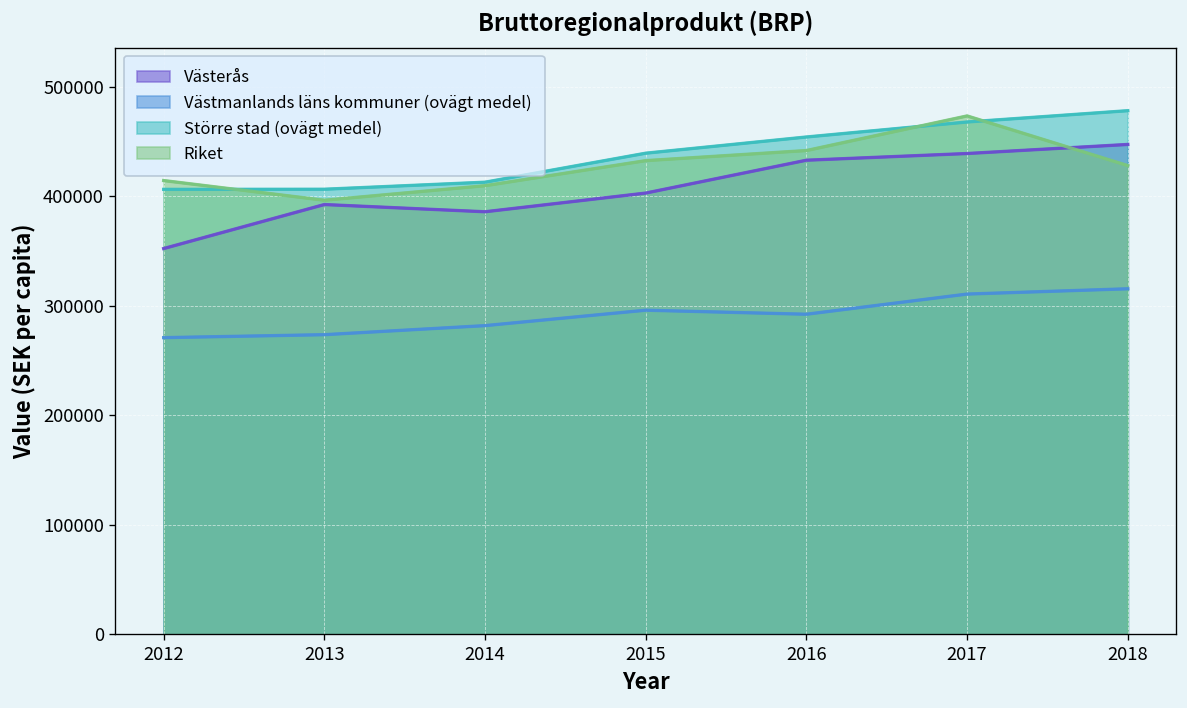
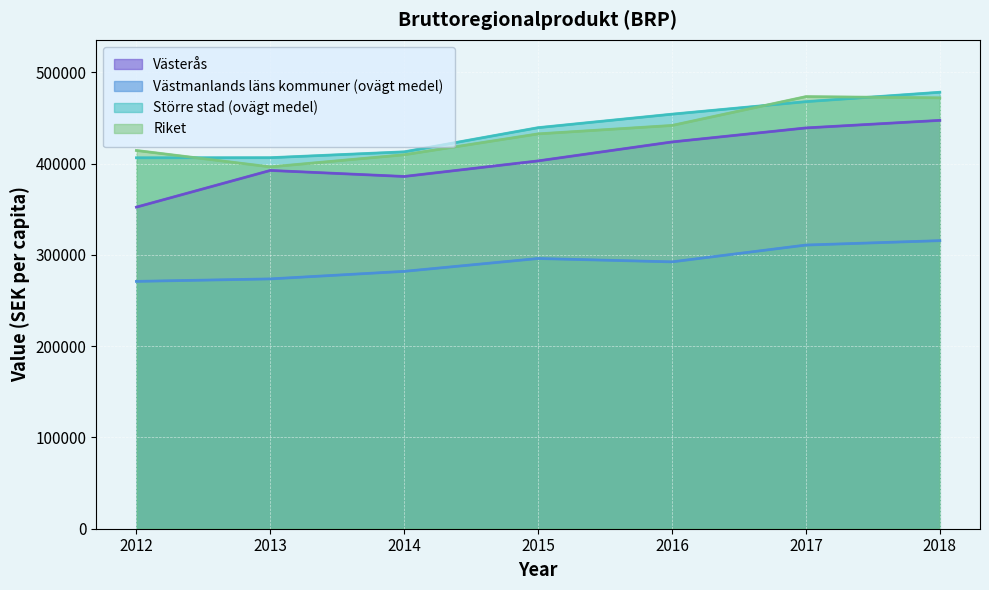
Västerås, 2016: 430000 -> 420000
Riket, 2018: 430000 -> 470000
